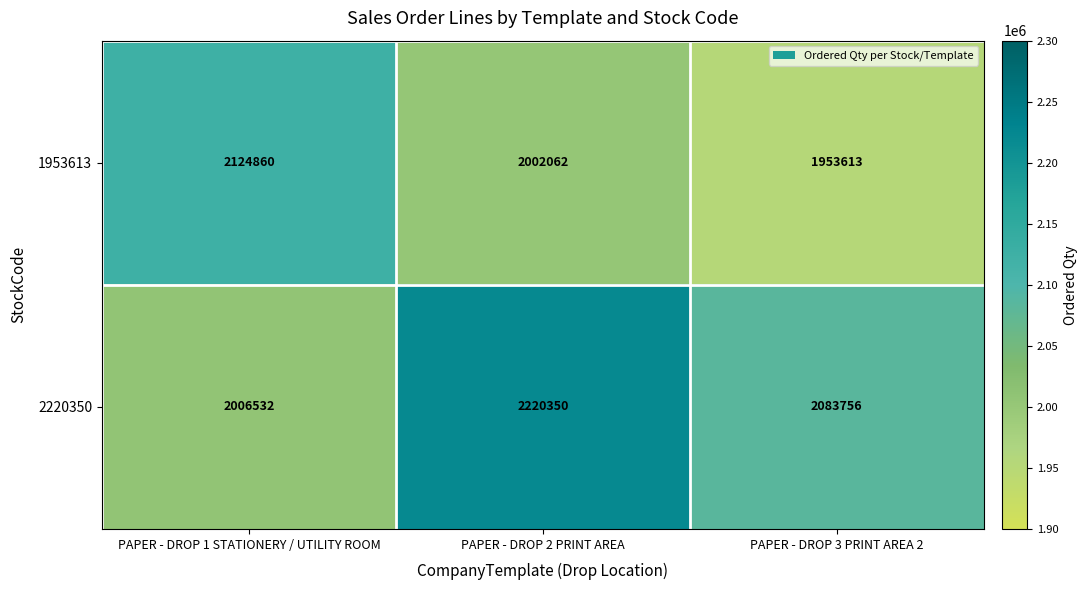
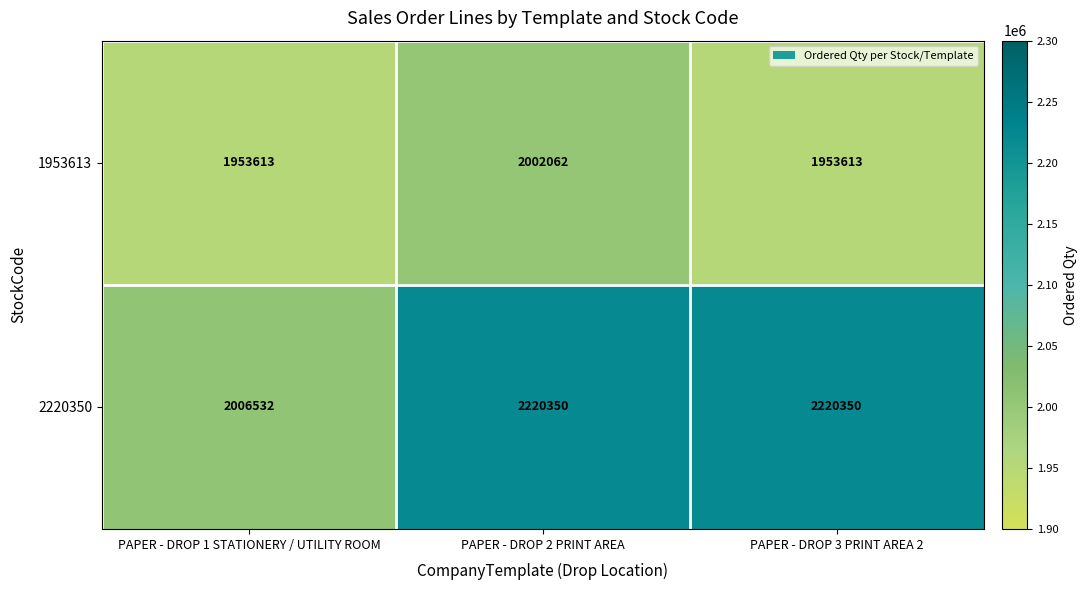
1953613, PAPER - DROP 1 STATIONERY / UTILITY ROOM: 2124860 -> 1953613
2220350, PAPER - DROP 3 PRINT AREA 2: 2083756 -> 2220350
